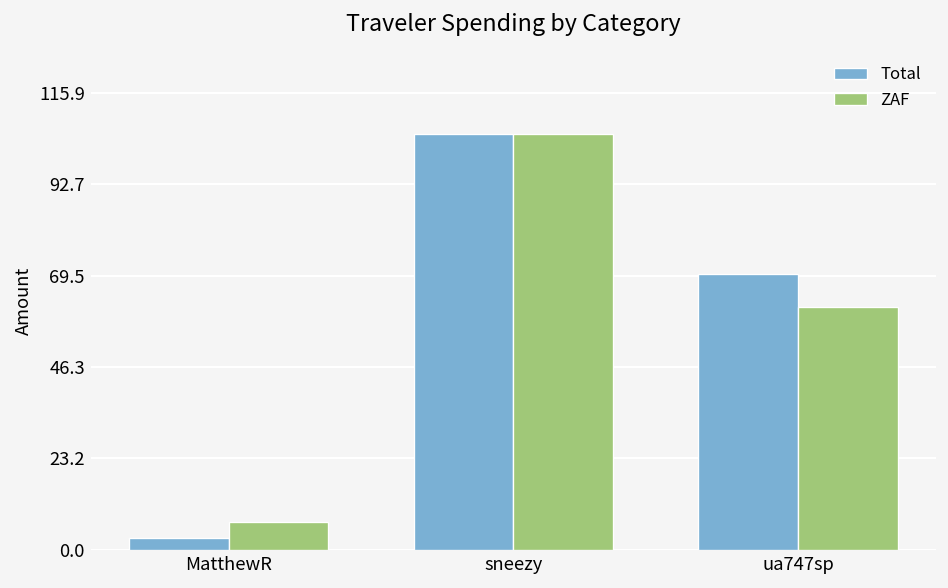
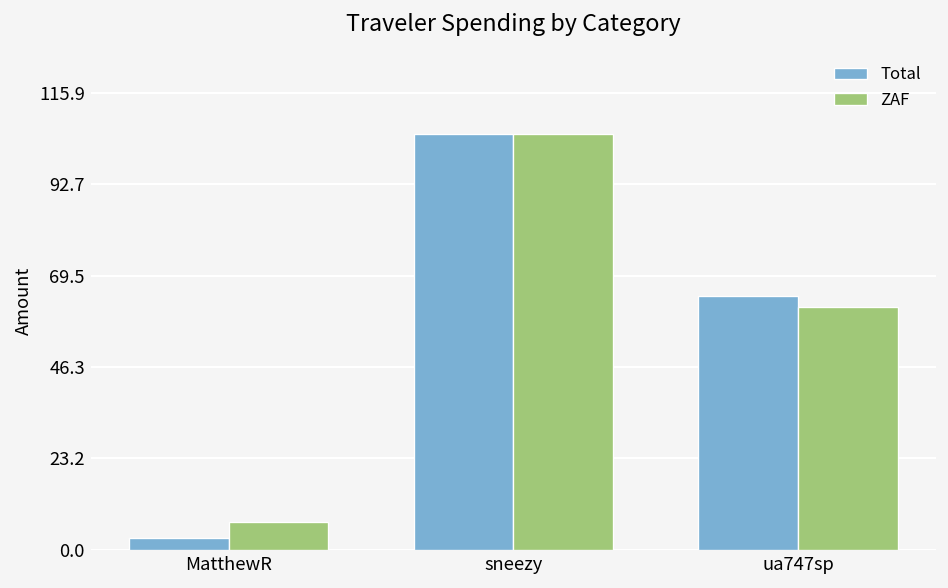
Total, ua747sp: 70 -> 64
